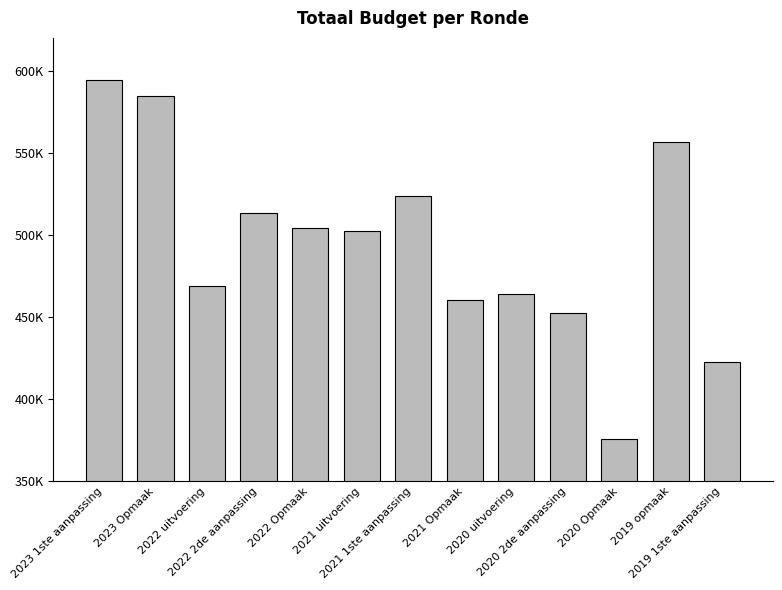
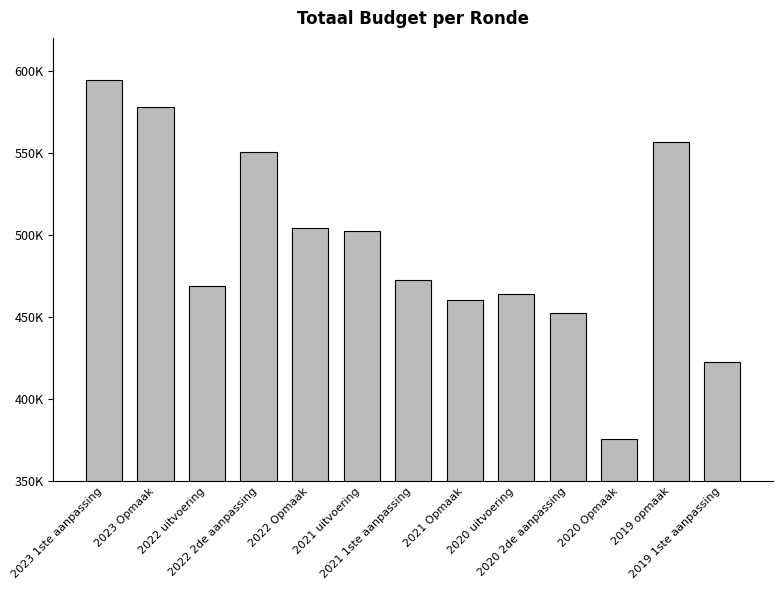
2023 Opmaak: 585000 -> 578000
2022 2de aanpassing: 513000 -> 551000
2021 1ste aanpassing: 524000 -> 472000
